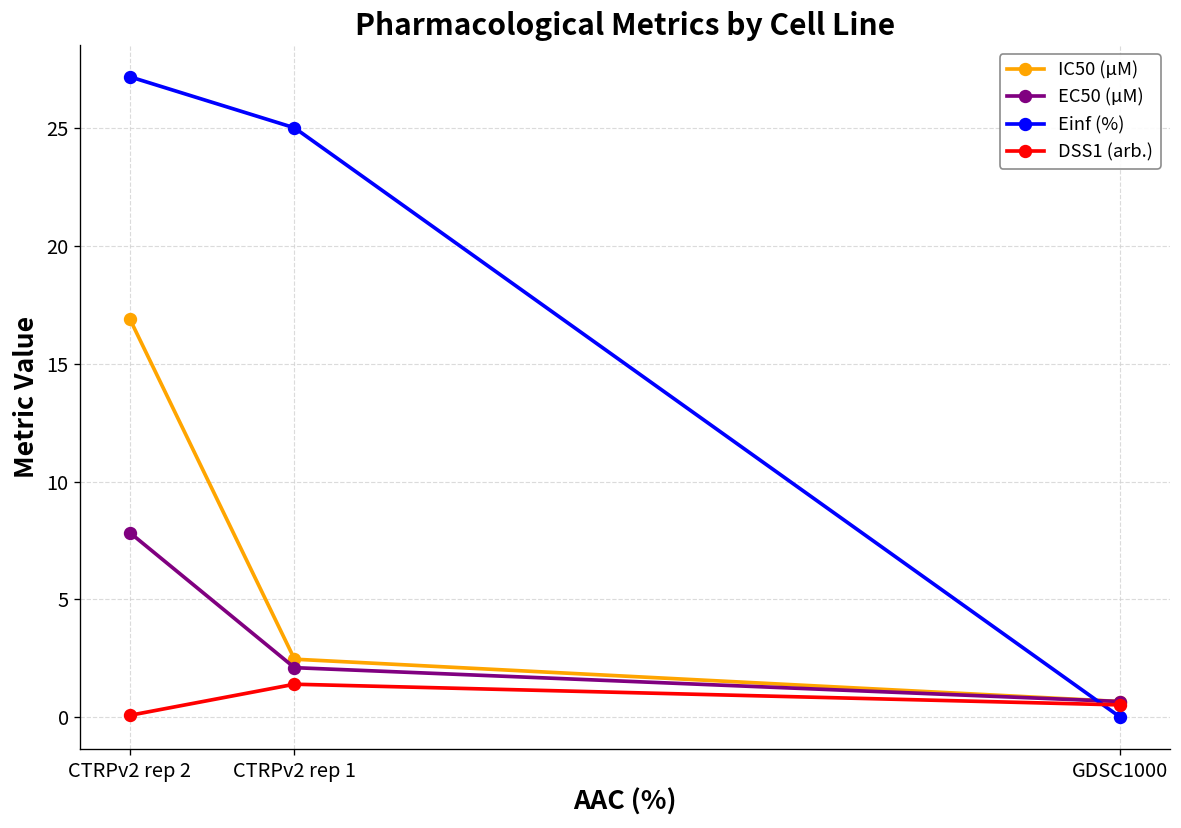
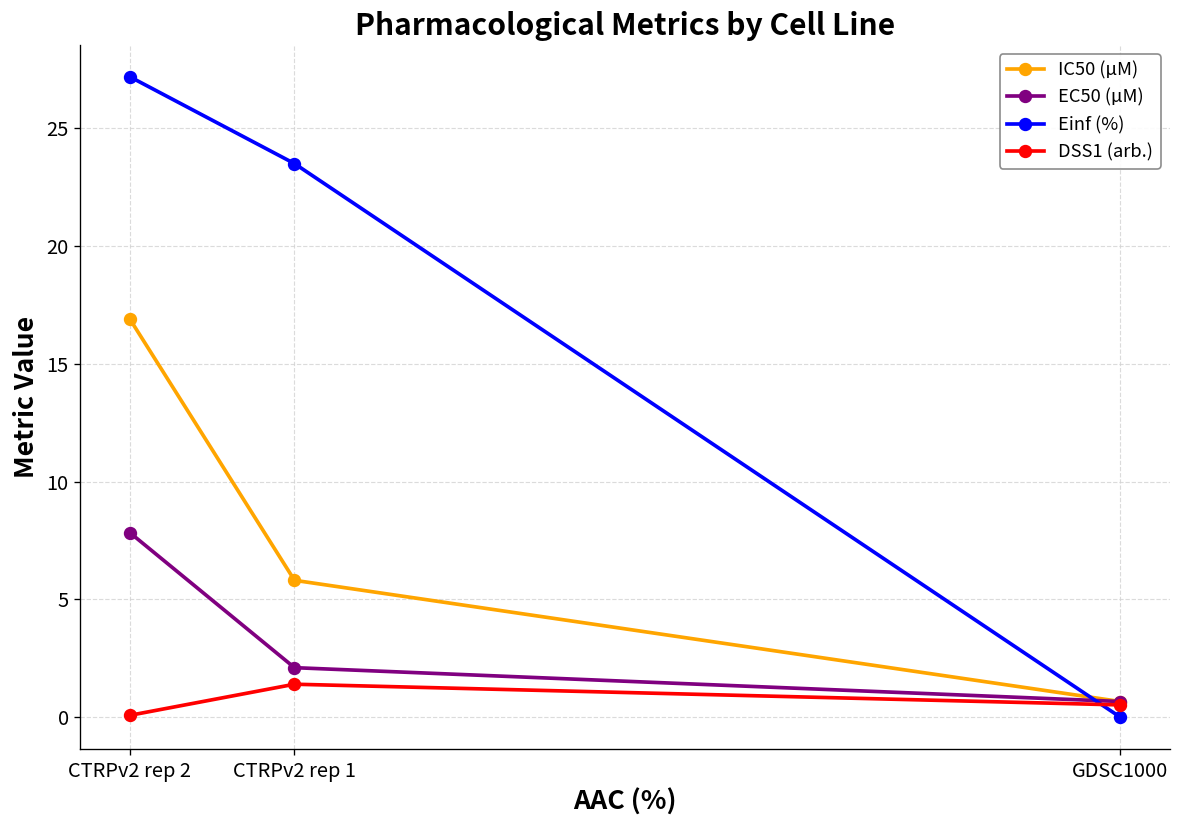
IC50 (µM), CTRPv2 rep 1: 2.5 -> 5.8
Einf (%), CTRPv2 rep 1: 25.0 -> 23.5
